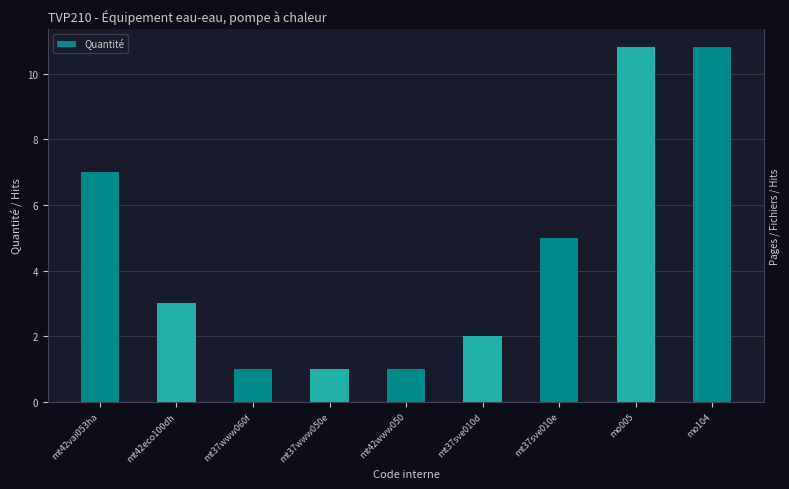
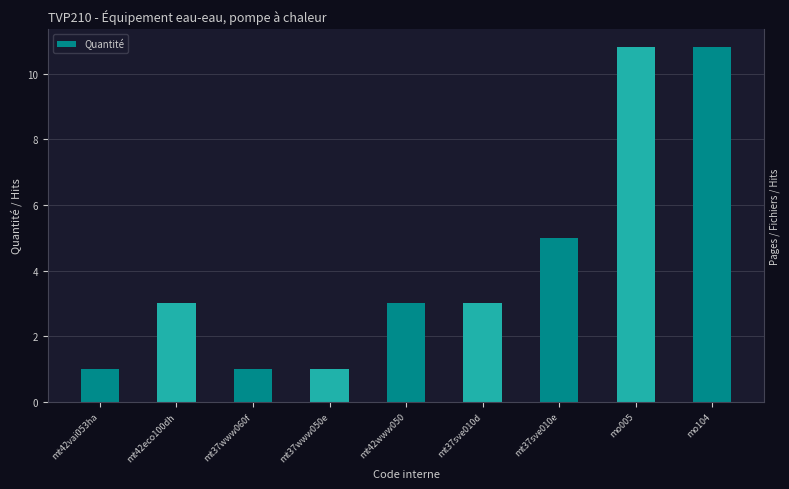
mt42vai053ha: 7 -> 1
mt42www050: 1 -> 3
mt37sve010d: 2 -> 3
